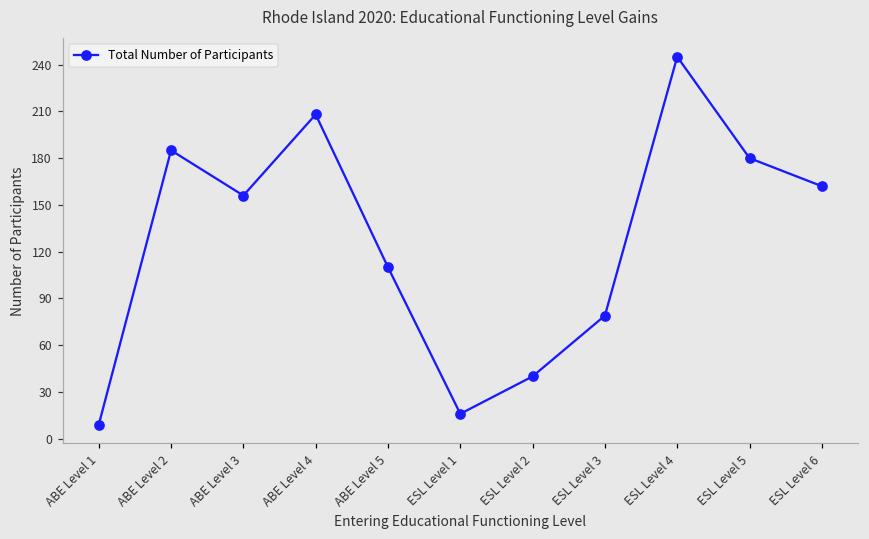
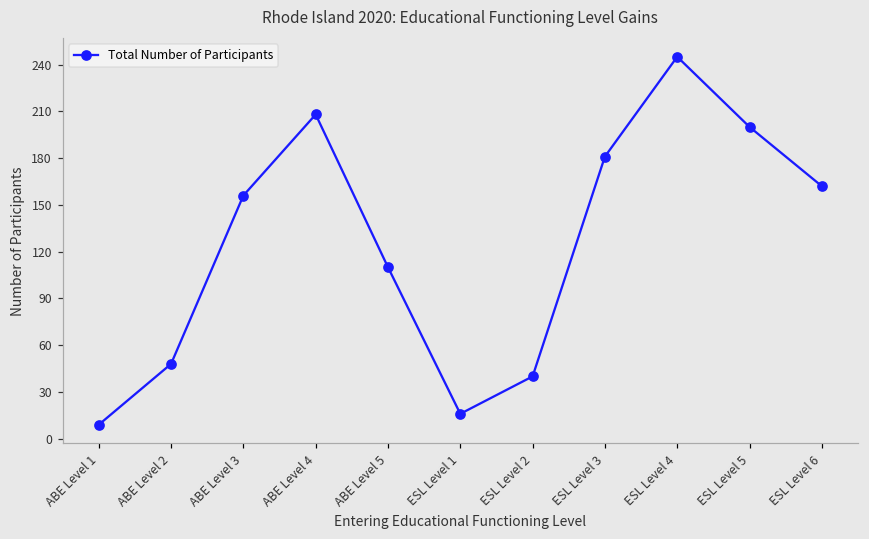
ABE Level 2: 185 -> 48
ESL Level 3: 79 -> 181
ESL Level 5: 180 -> 200
